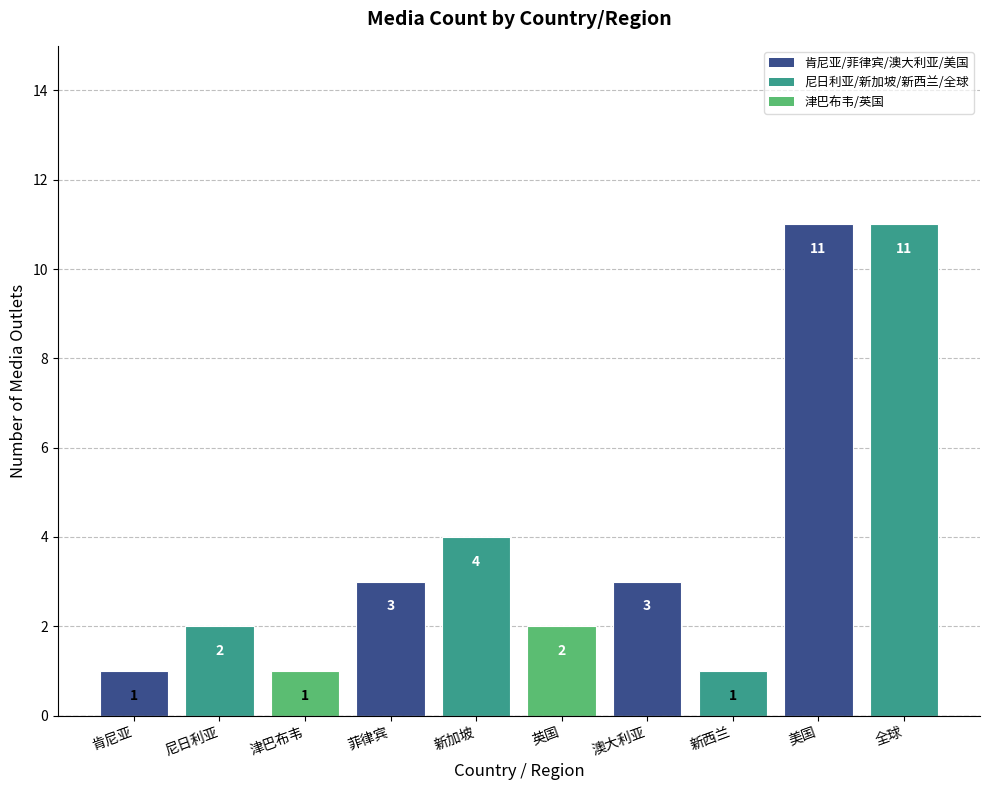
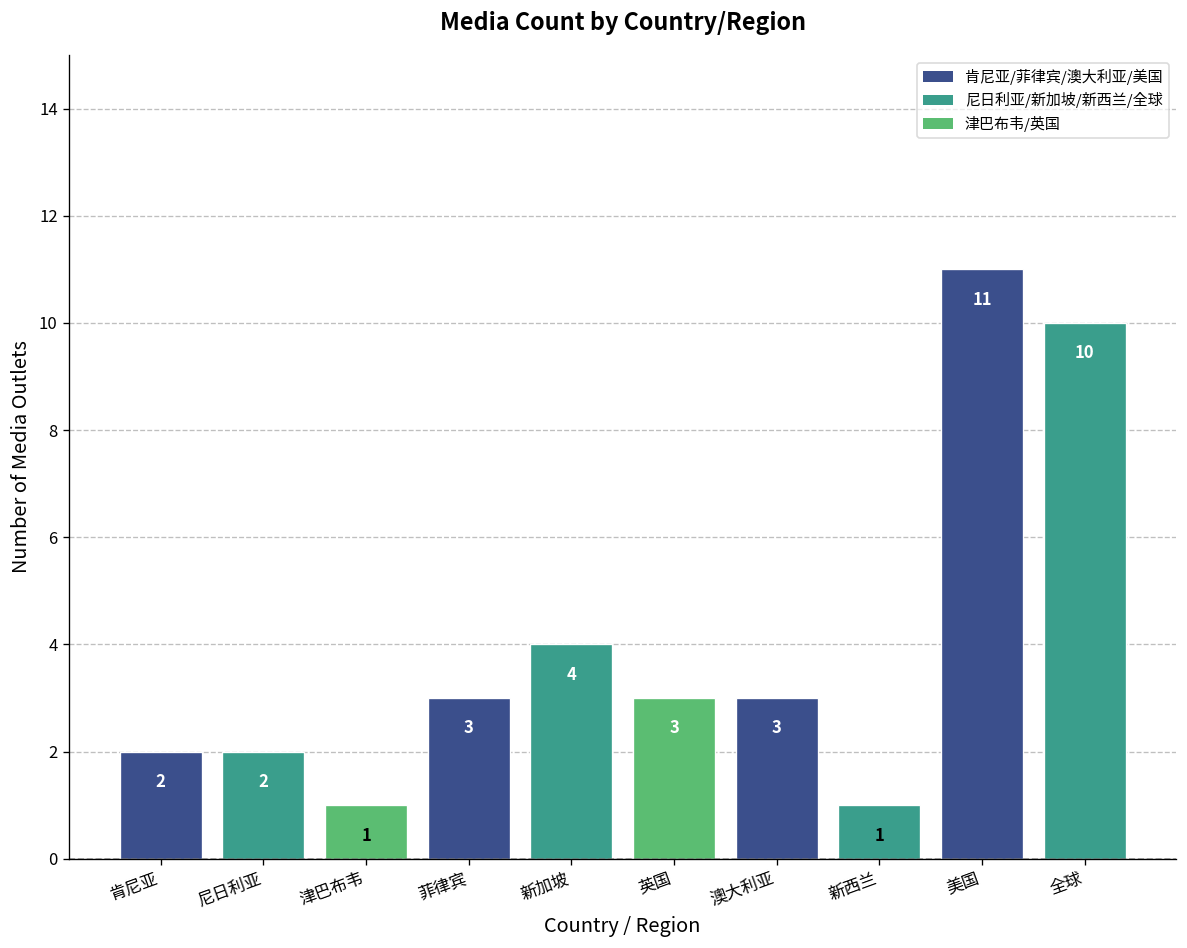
肯尼亚: 1 -> 2
英国: 2 -> 3
全球: 11 -> 10
